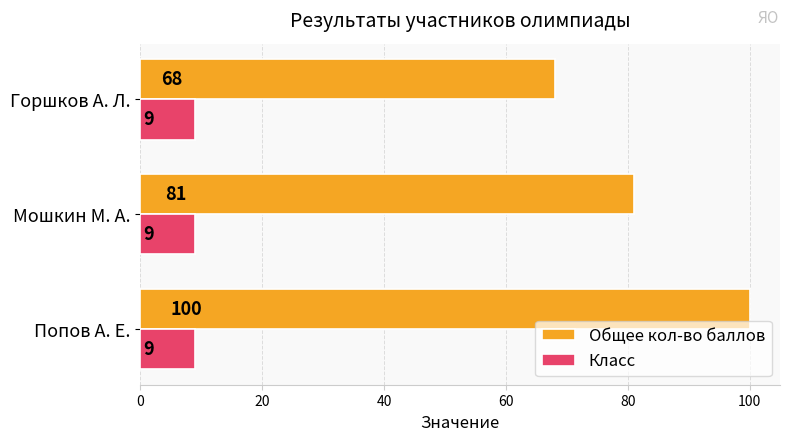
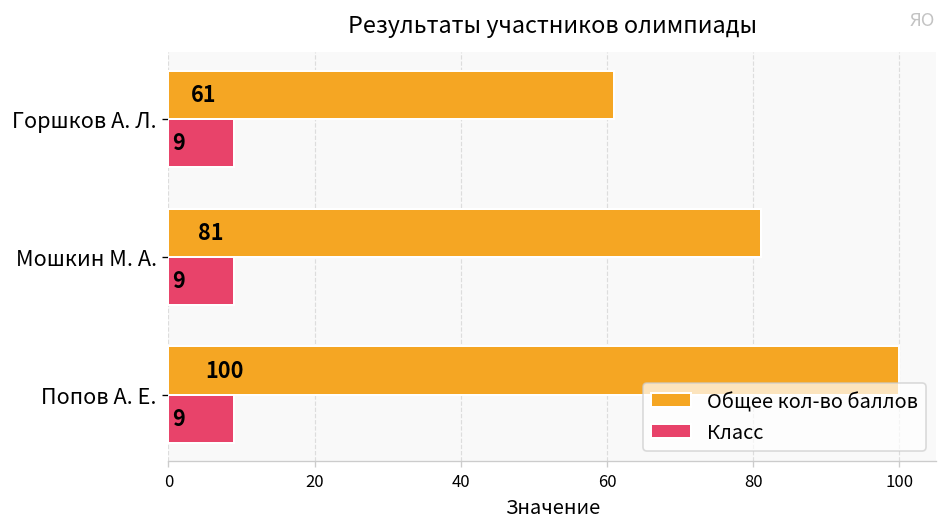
Общее кол-во баллов, Горшков А. Л.: 68 -> 61
